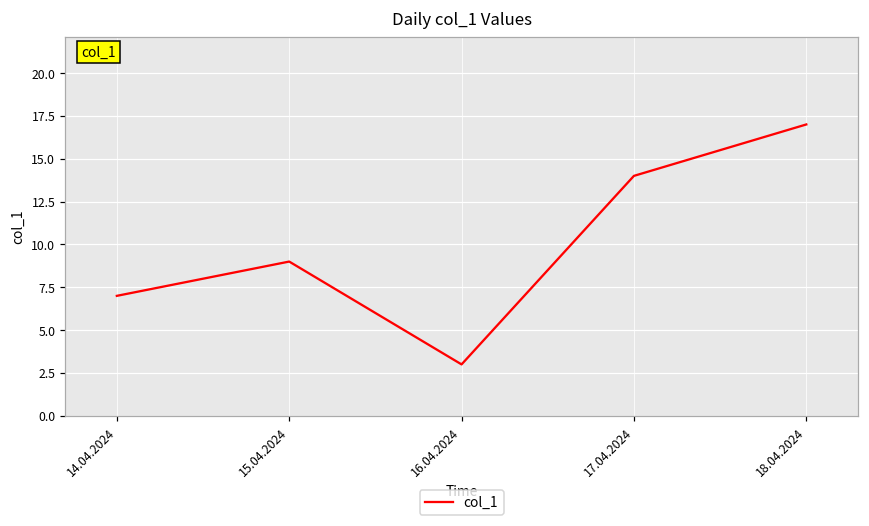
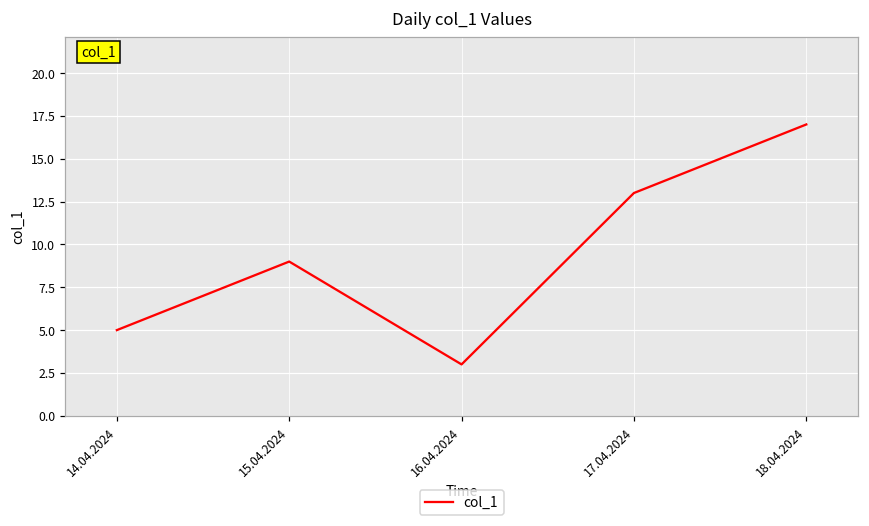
14.04.2024: 7 -> 5
17.04.2024: 14 -> 13
